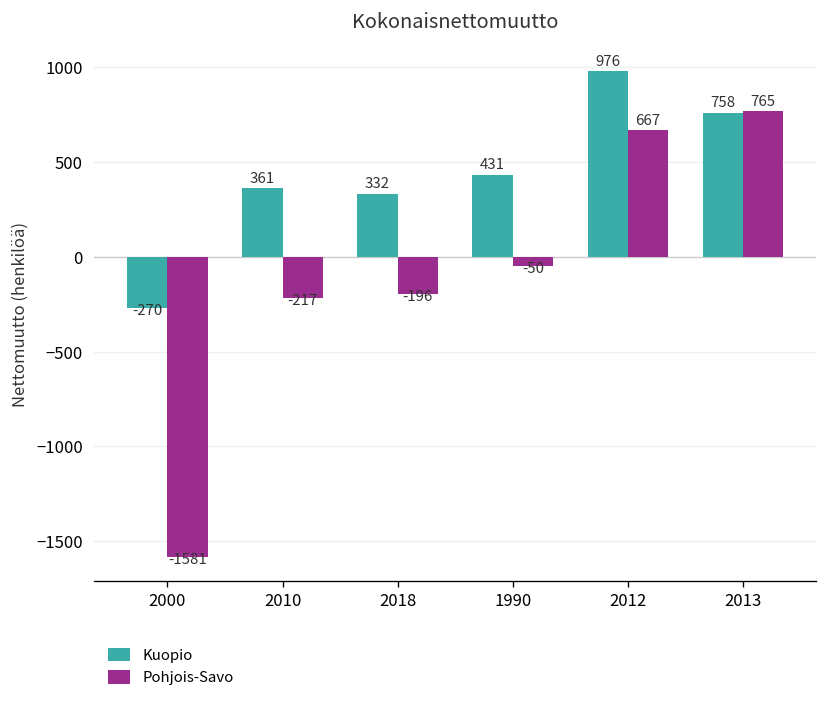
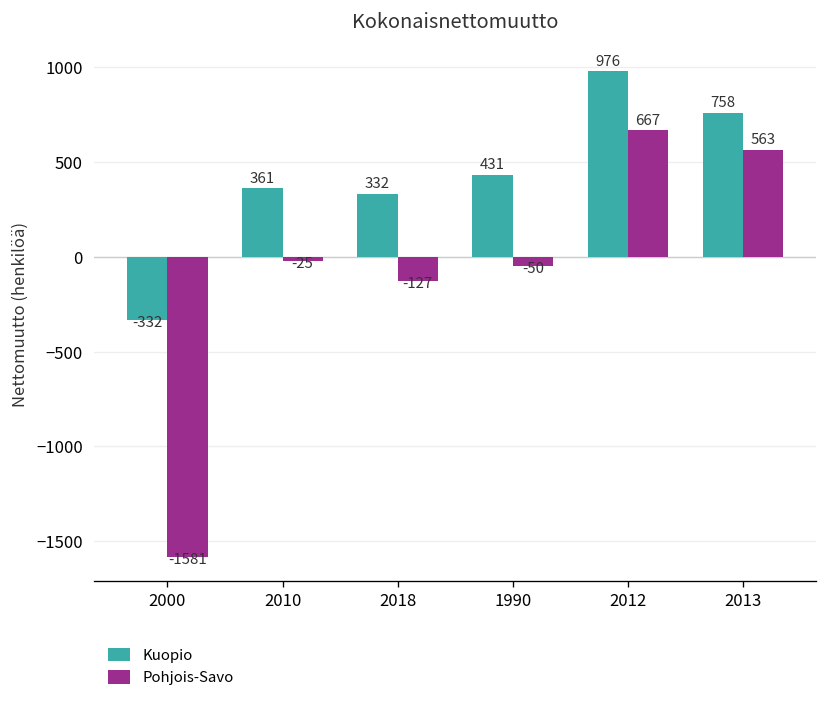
Kuopio, 2000: -270 -> -332
Pohjois-Savo, 2010: -217 -> -25
Pohjois-Savo, 2018: -196 -> -127
Pohjois-Savo, 2013: 765 -> 563
